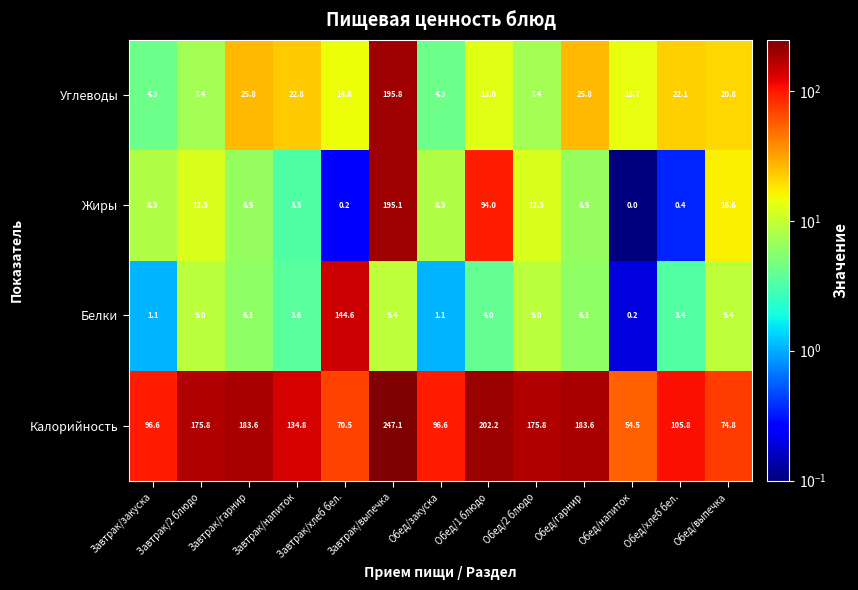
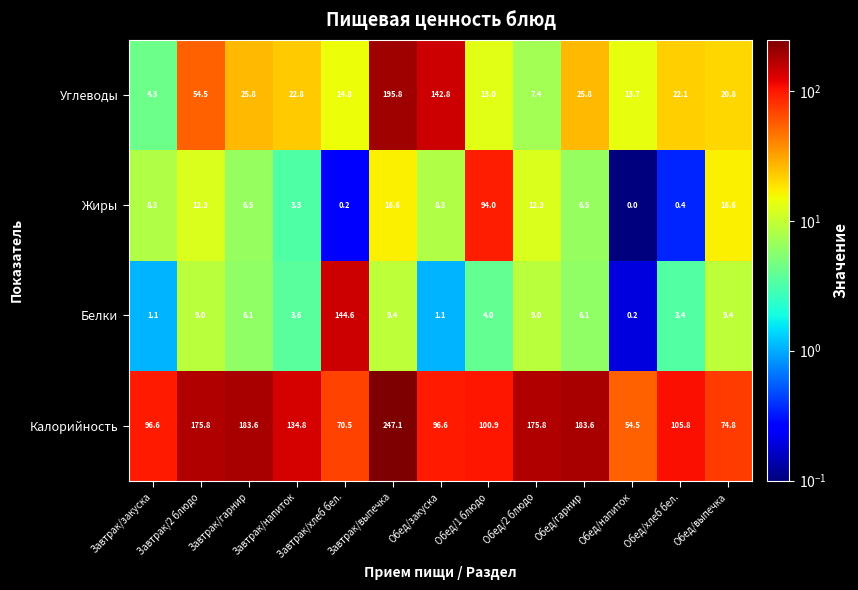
Углеводы, Завтрак/2 блюдо: 7.4 -> 54.5
Углеводы, Обед/закуска: 4.3 -> 142.8
Жиры, Завтрак/выпечка: 195.1 -> 16.6
Калорийность, Обед/1 блюдо: 202.2 -> 100.9
